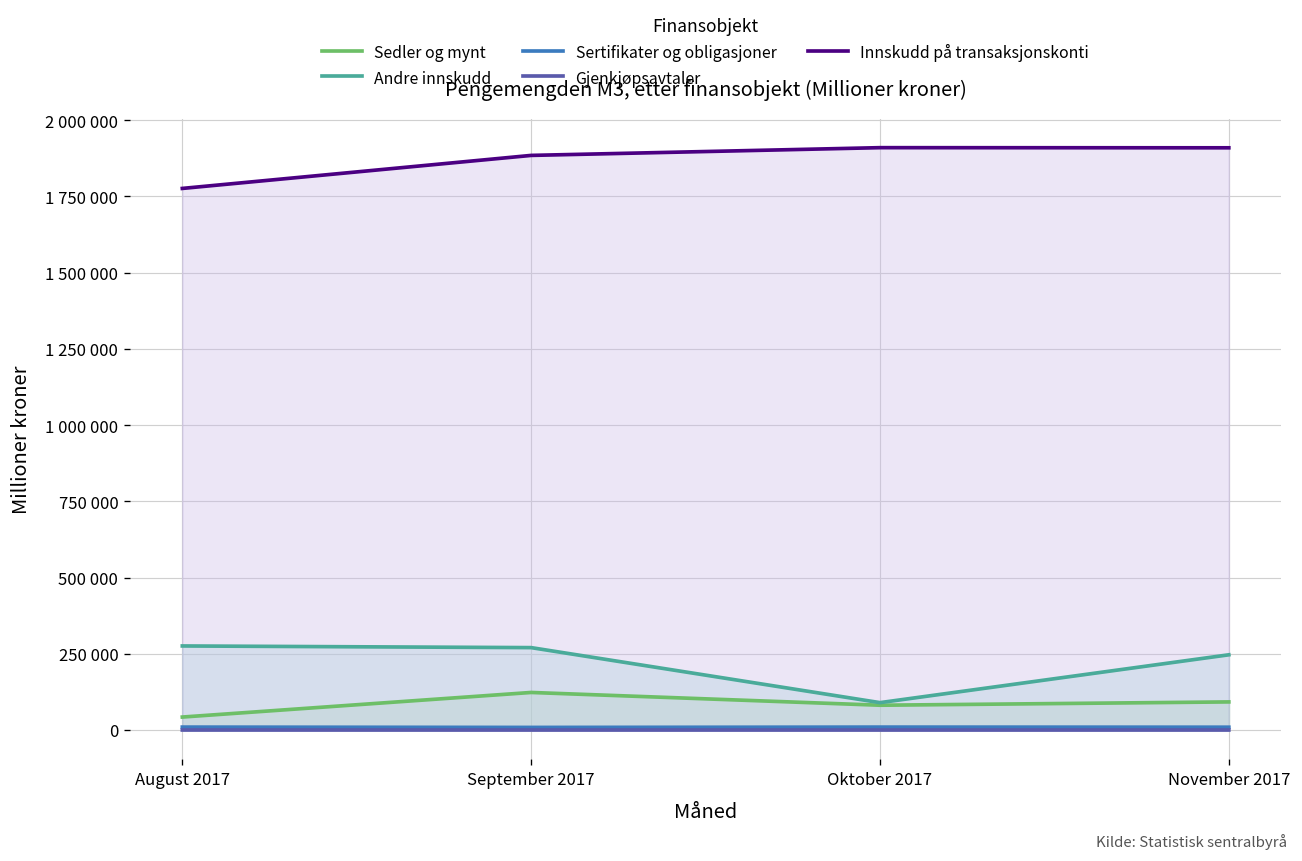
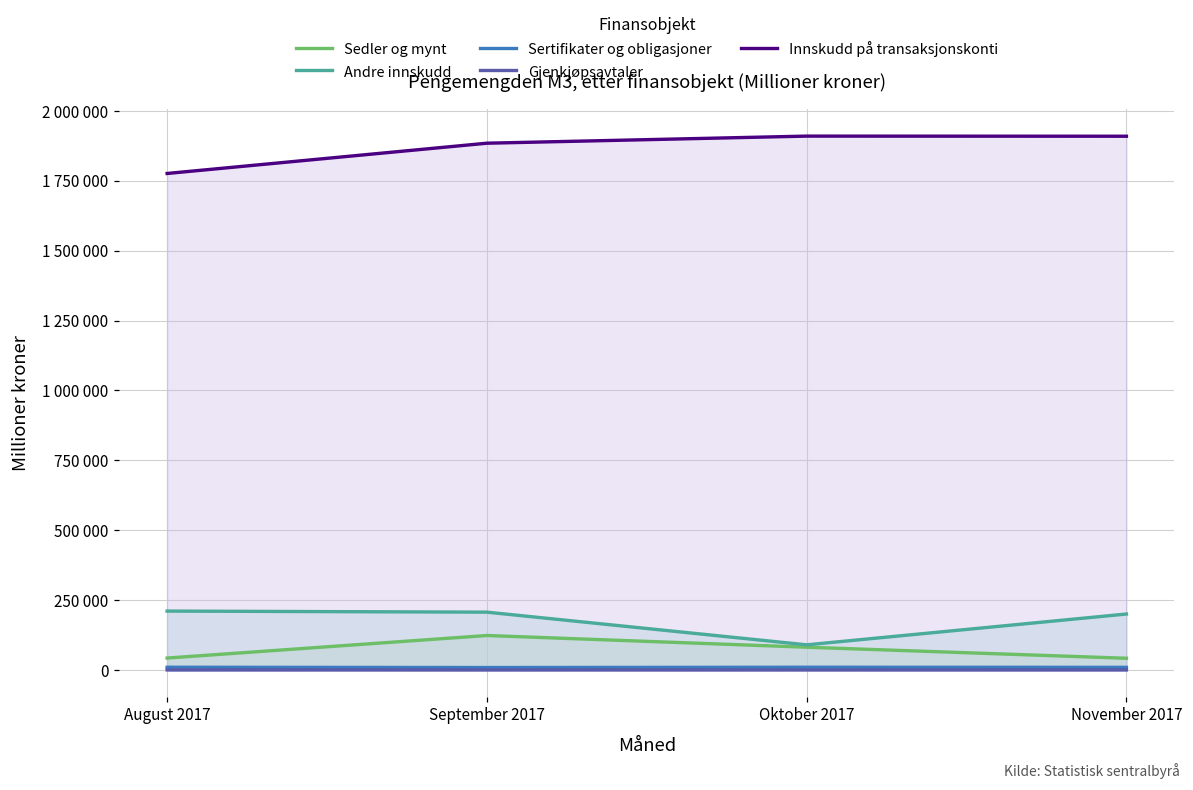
Andre innskudd, August 2017: 280000 -> 210000
Andre innskudd, September 2017: 270000 -> 210000
Sedler og mynt, November 2017: 90000 -> 40000
Andre innskudd, November 2017: 250000 -> 200000
